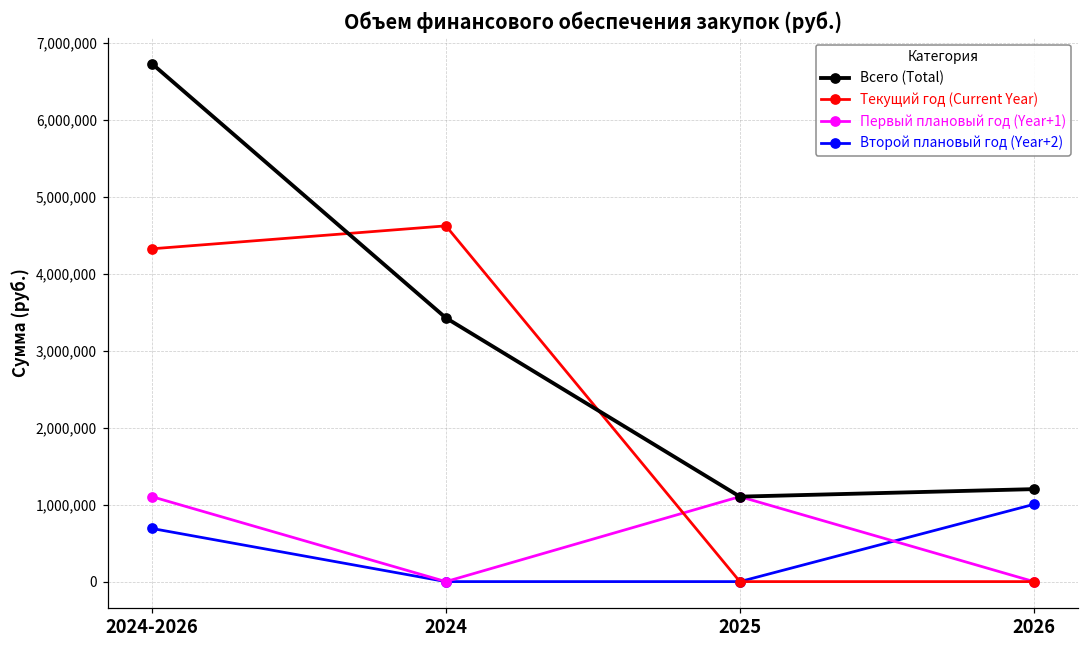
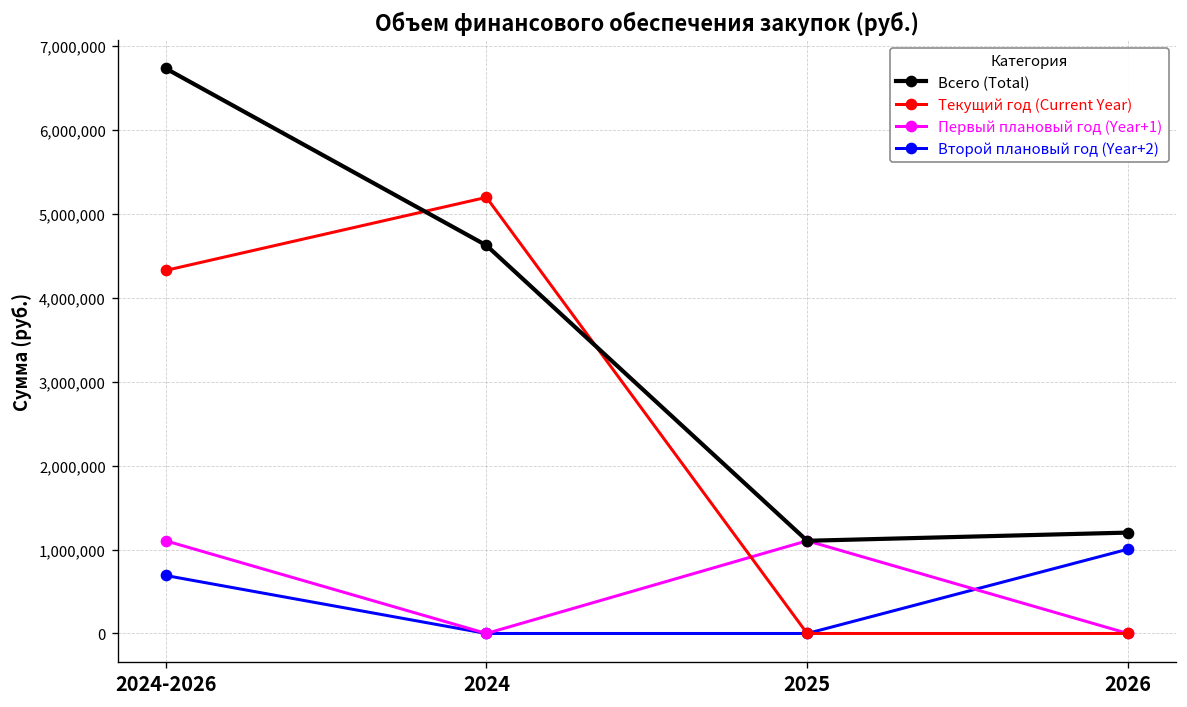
Всего (Total), 2024: 3,400,000 -> 4,600,000
Текущий год (Current Year), 2024: 4,600,000 -> 5,200,000
